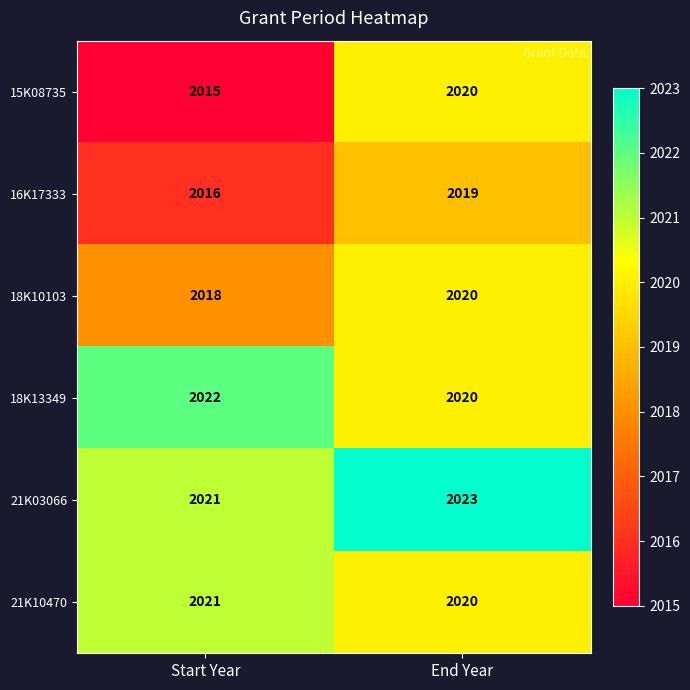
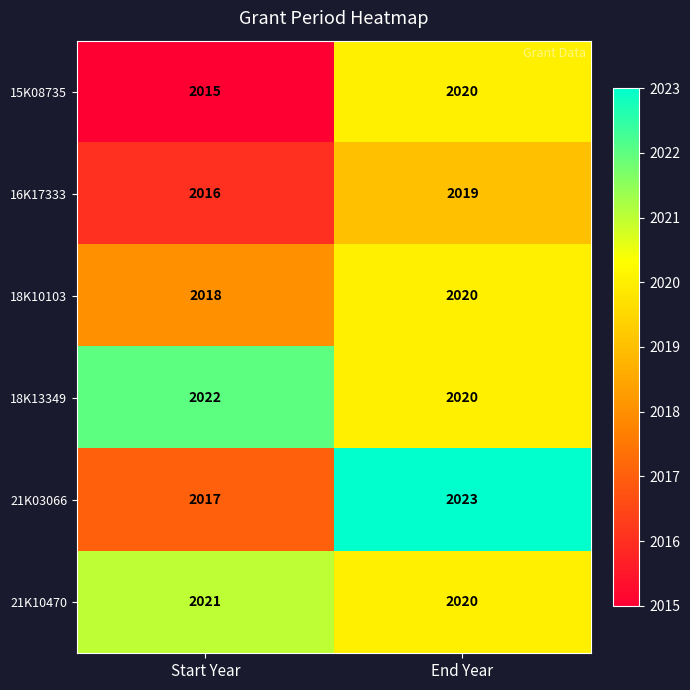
21K03066, Start Year: 2021 -> 2017
